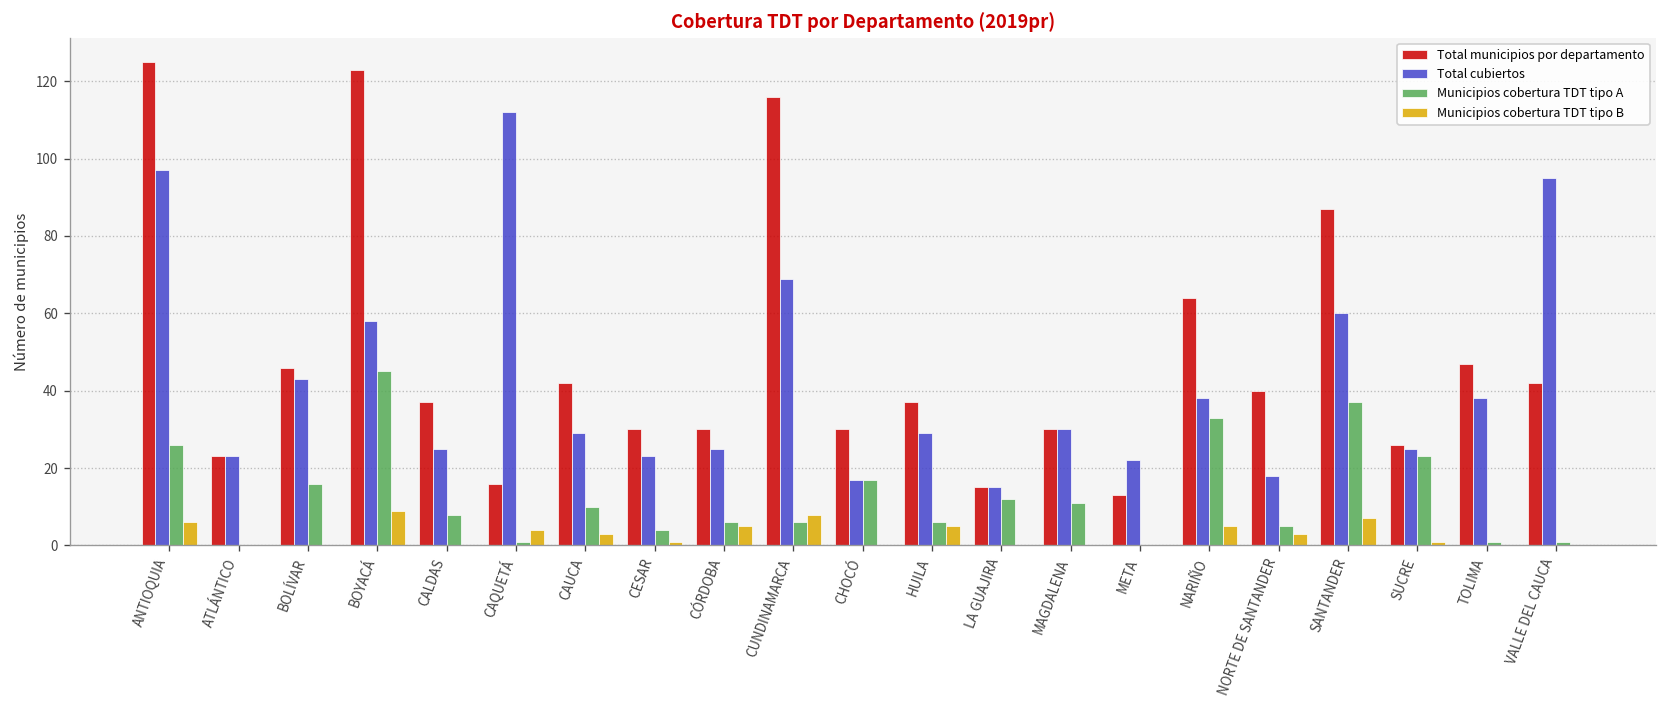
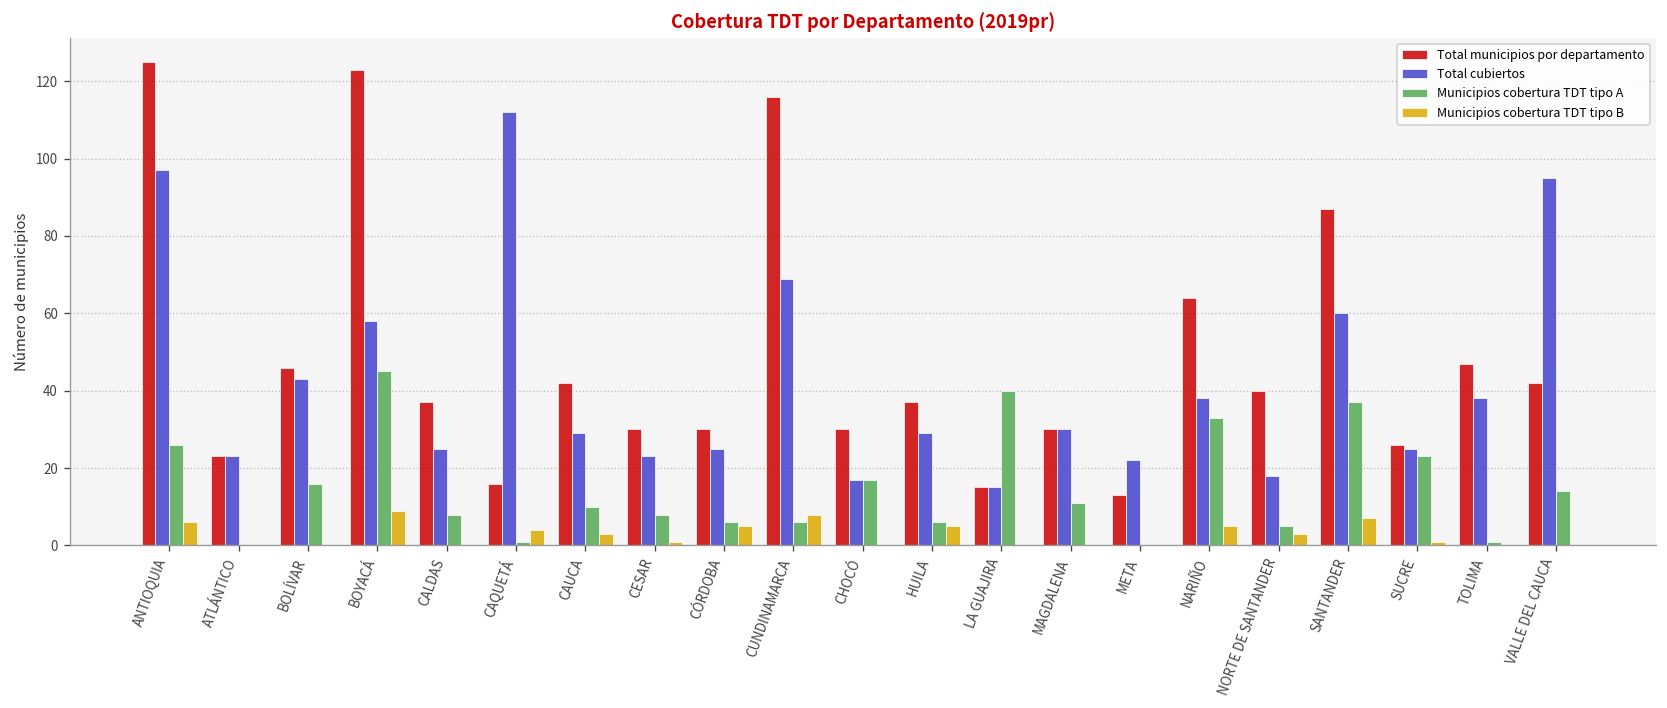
Municipios cobertura TDT tipo A, CESAR: 4 -> 8
Municipios cobertura TDT tipo A, LA GUAJIRA: 12 -> 40
Municipios cobertura TDT tipo A, VALLE DEL CAUCA: 1 -> 14
